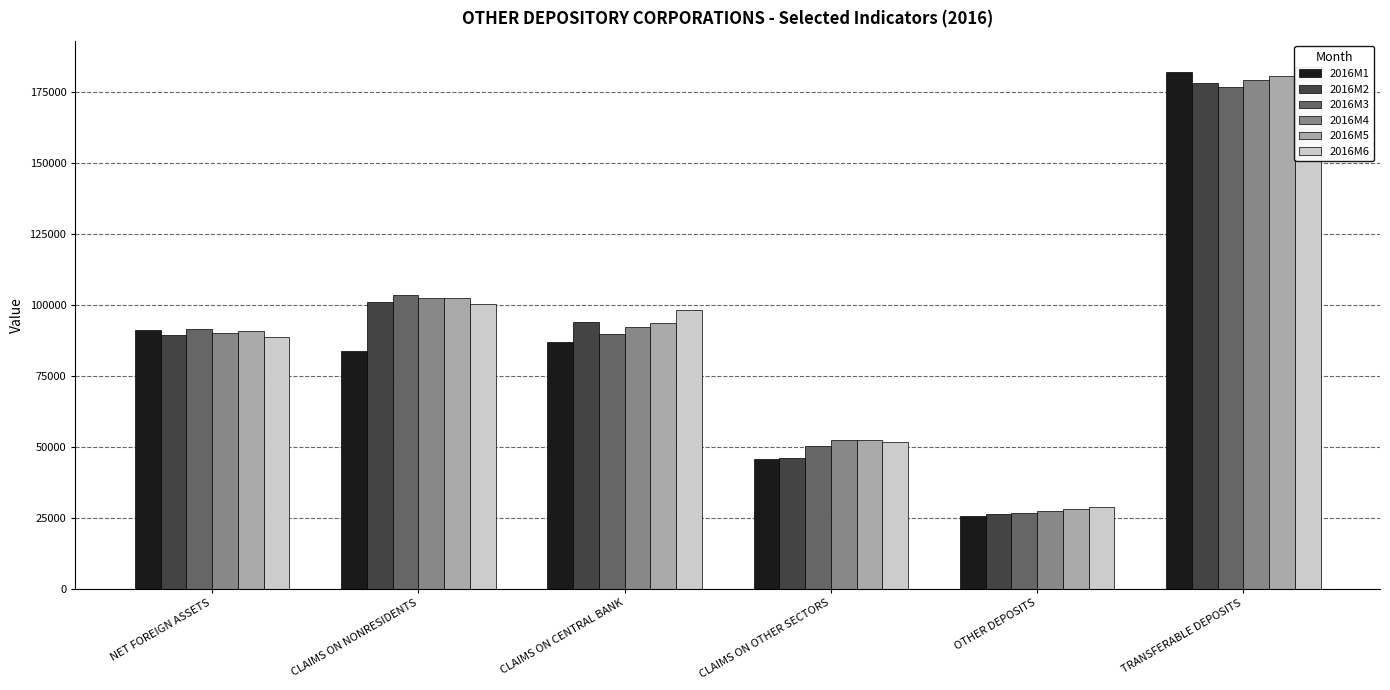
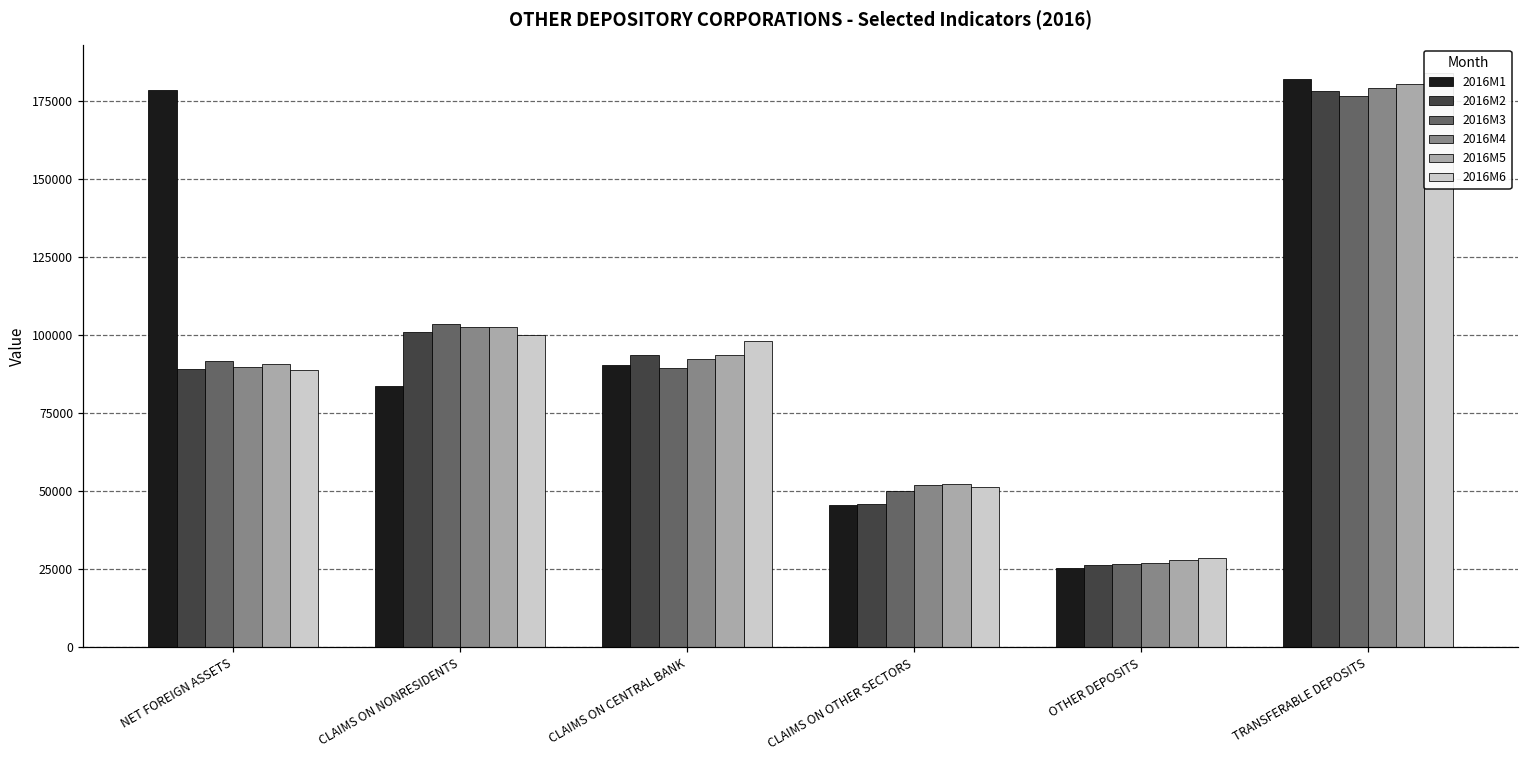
2016M1, NET FOREIGN ASSETS: 91000 -> 178000
2016M1, CLAIMS ON CENTRAL BANK: 87000 -> 90000
